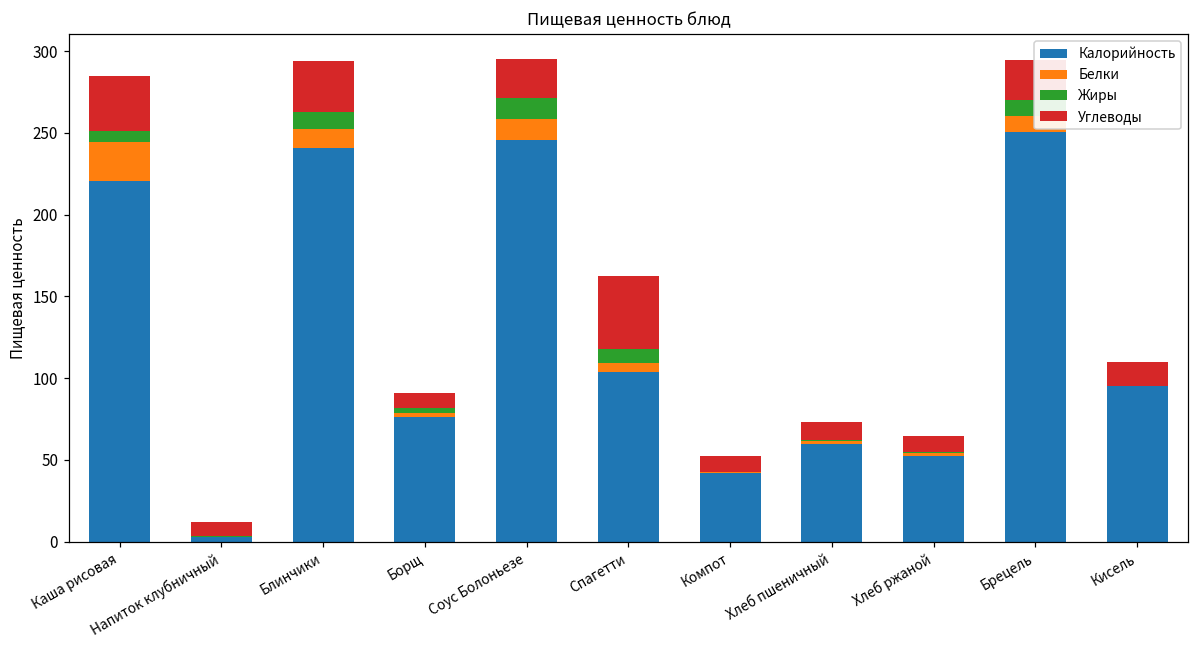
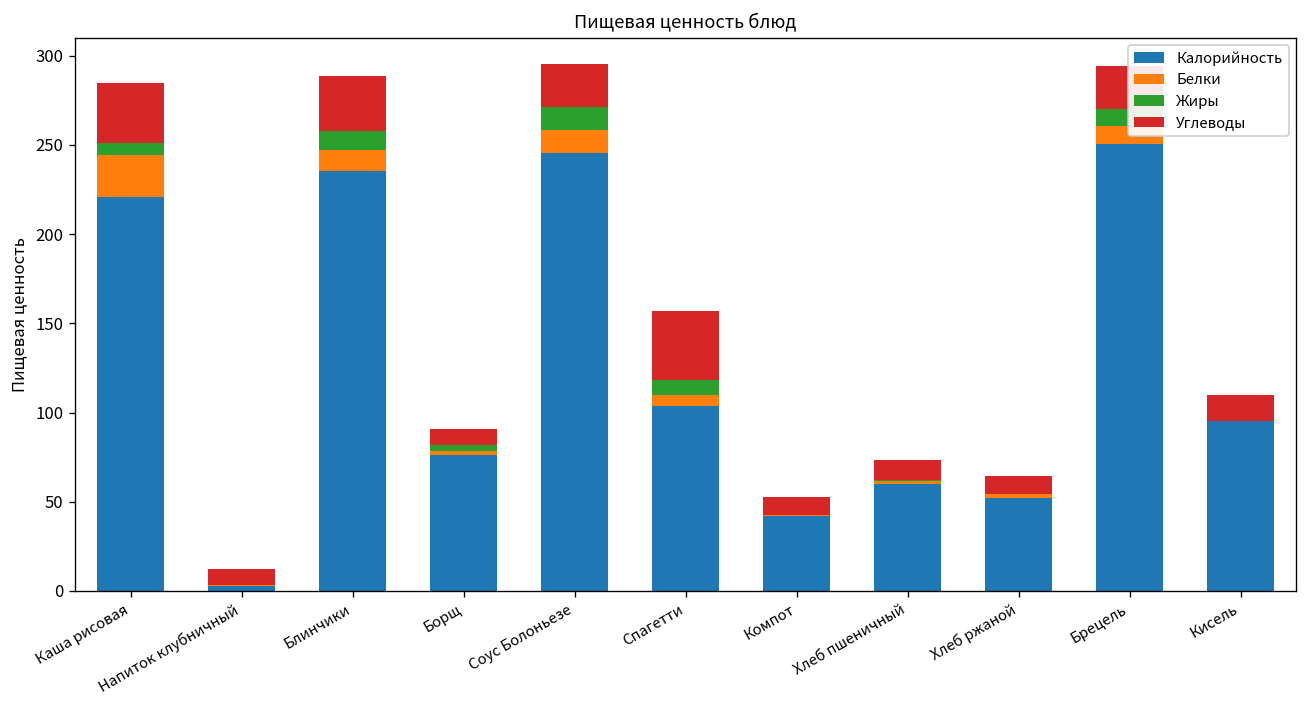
Калорийность, Блинчики: 241 -> 235
Углеводы, Спагетти: 45 -> 39
